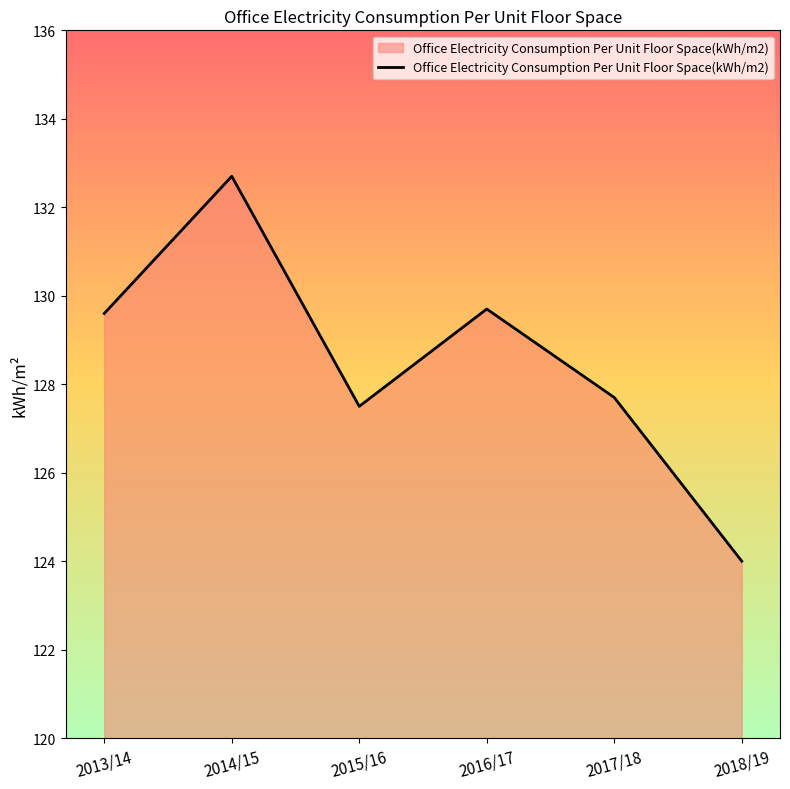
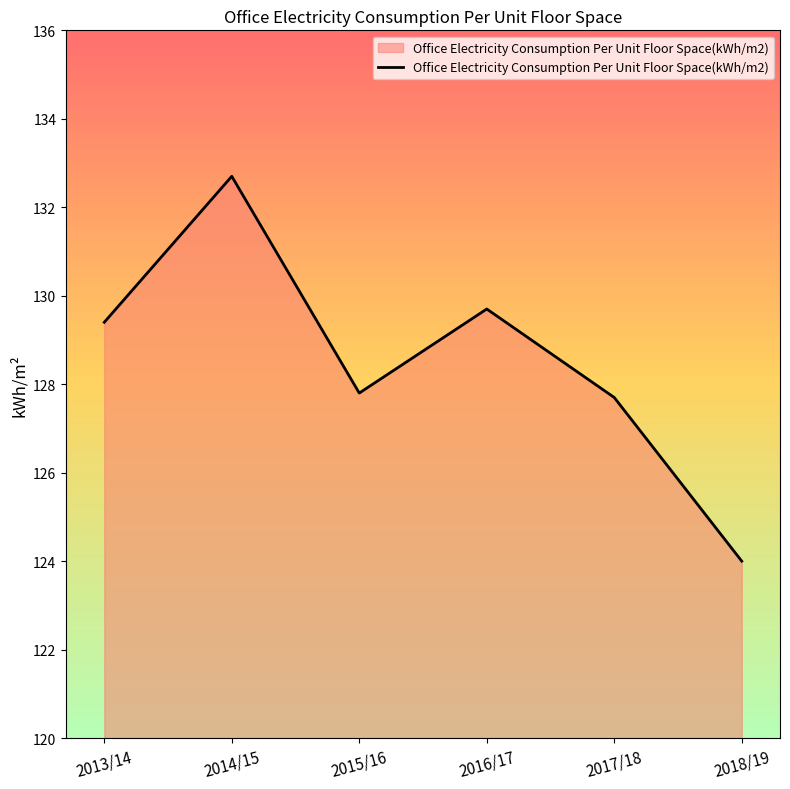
2013/14: 129.6 -> 129.4
2015/16: 127.5 -> 127.8
